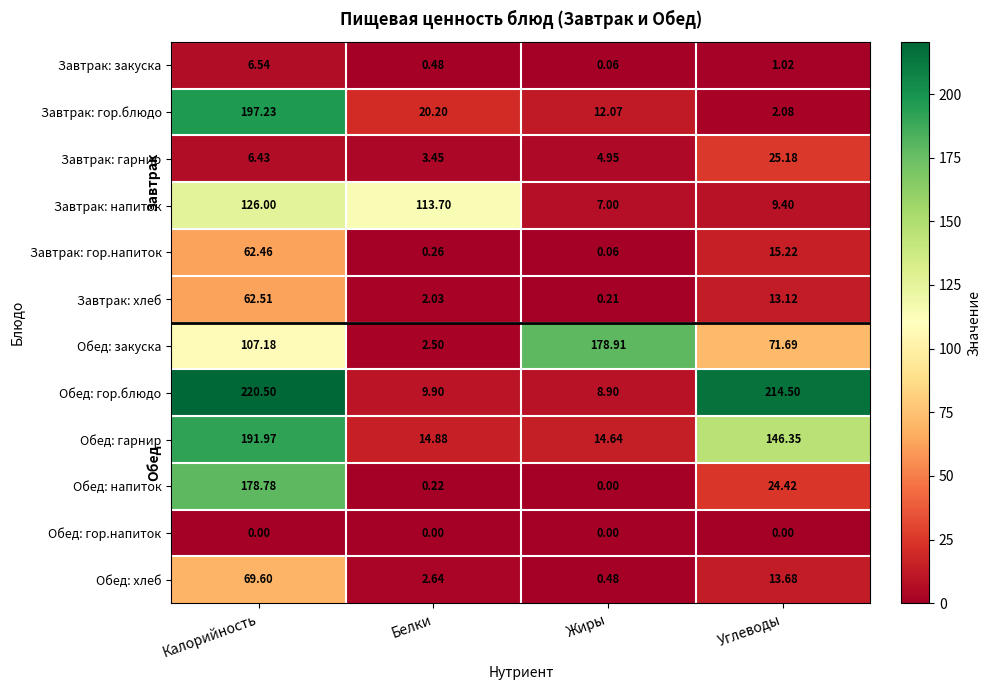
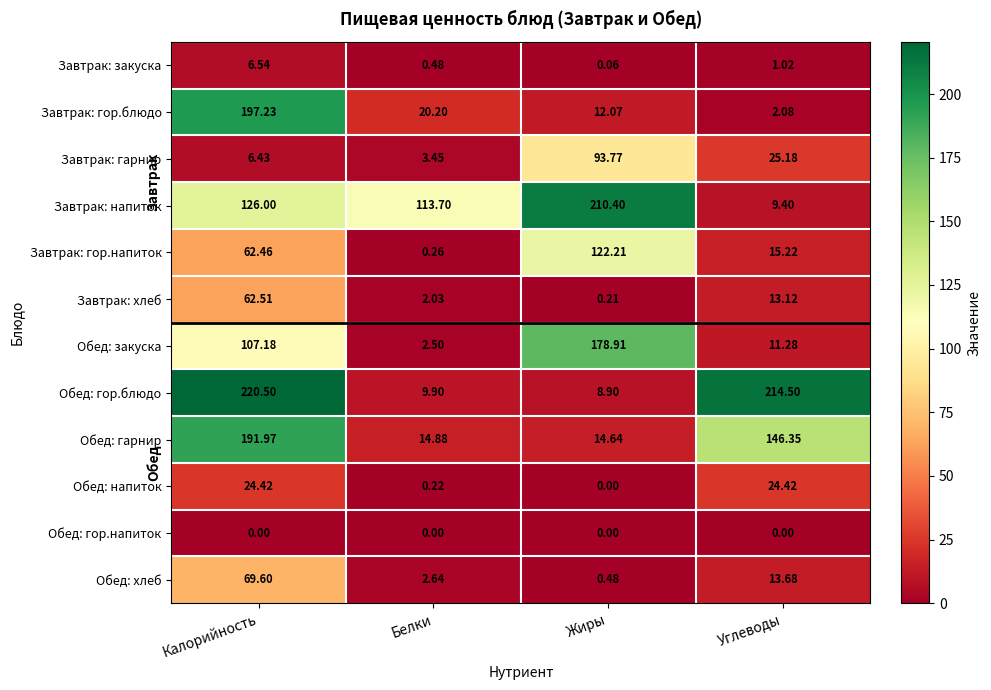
Завтрак: гарнир, Жиры: 4.95 -> 93.77
Завтрак: напиток, Жиры: 7.00 -> 210.40
Завтрак: гор.напиток, Жиры: 0.06 -> 122.21
Обед: закуска, Углеводы: 71.69 -> 11.28
Обед: напиток, Калорийность: 178.78 -> 24.42
